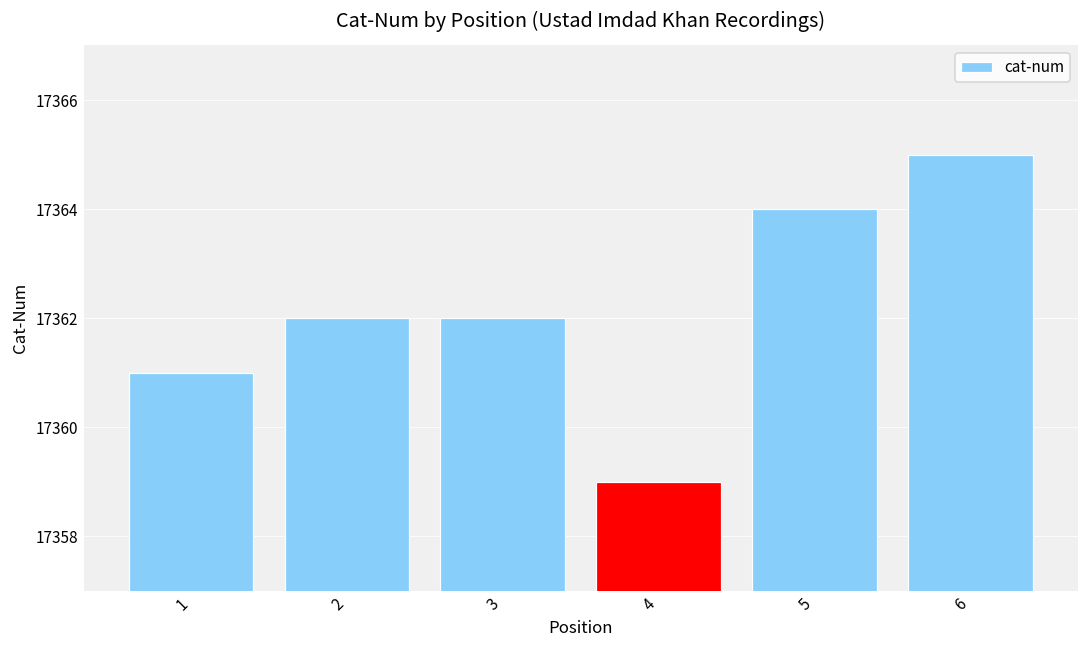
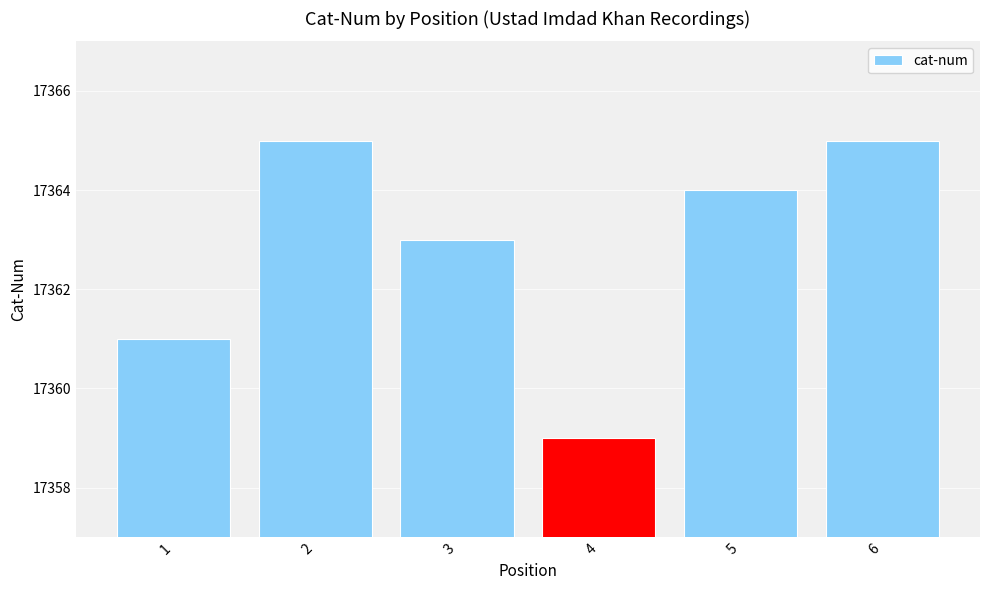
2: 17362 -> 17365
3: 17362 -> 17363
